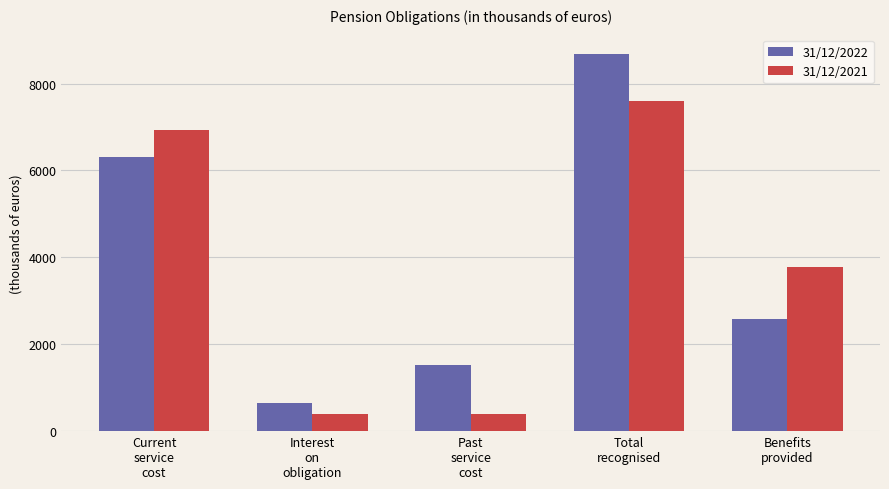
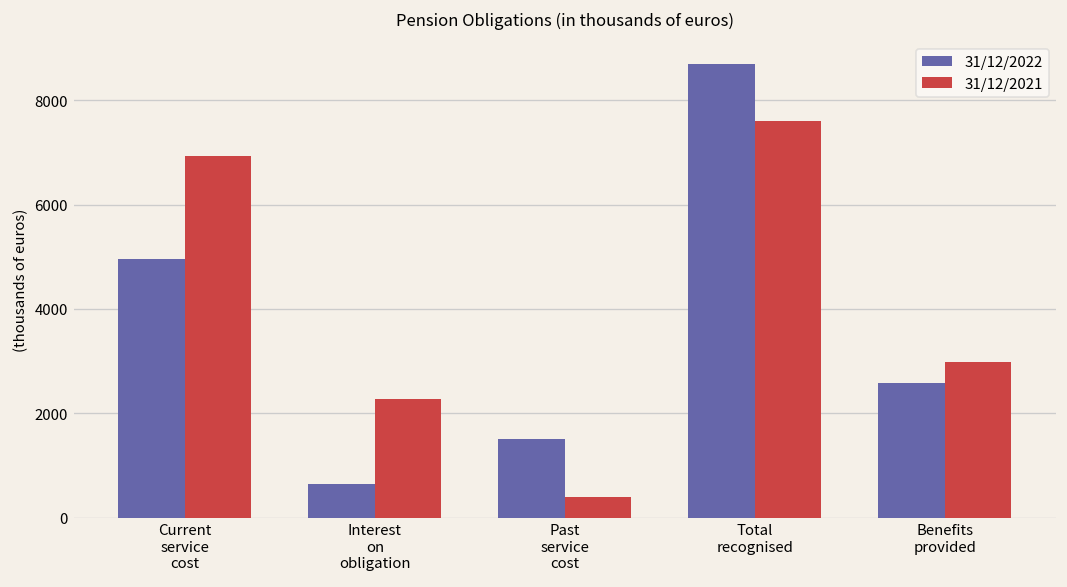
31/12/2022, Current service cost: 6300 -> 5000
31/12/2021, Interest on obligation: 400 -> 2300
31/12/2021, Benefits provided: 3800 -> 3000
